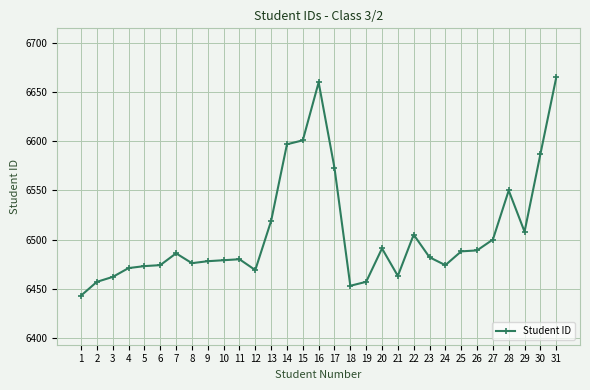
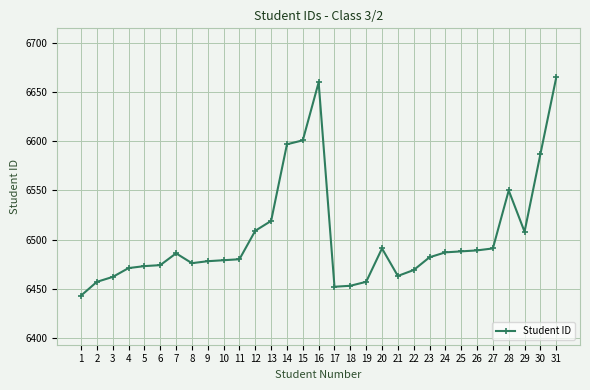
12: 6470 -> 6510
17: 6570 -> 6450
22: 6510 -> 6470
24: 6470 -> 6490
27: 6500 -> 6490
